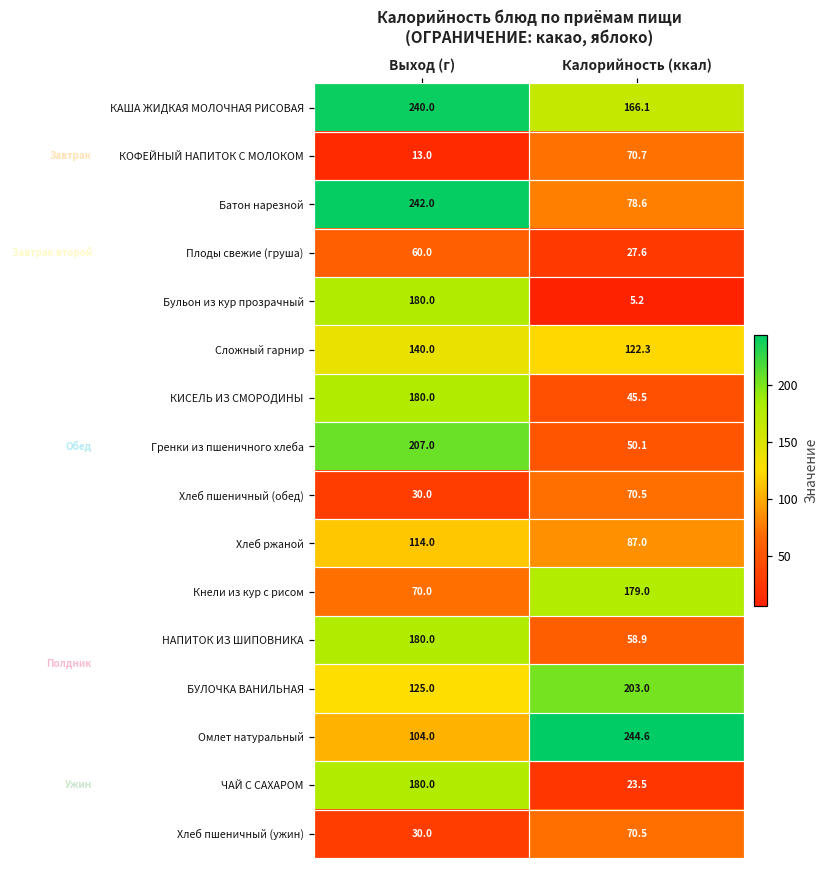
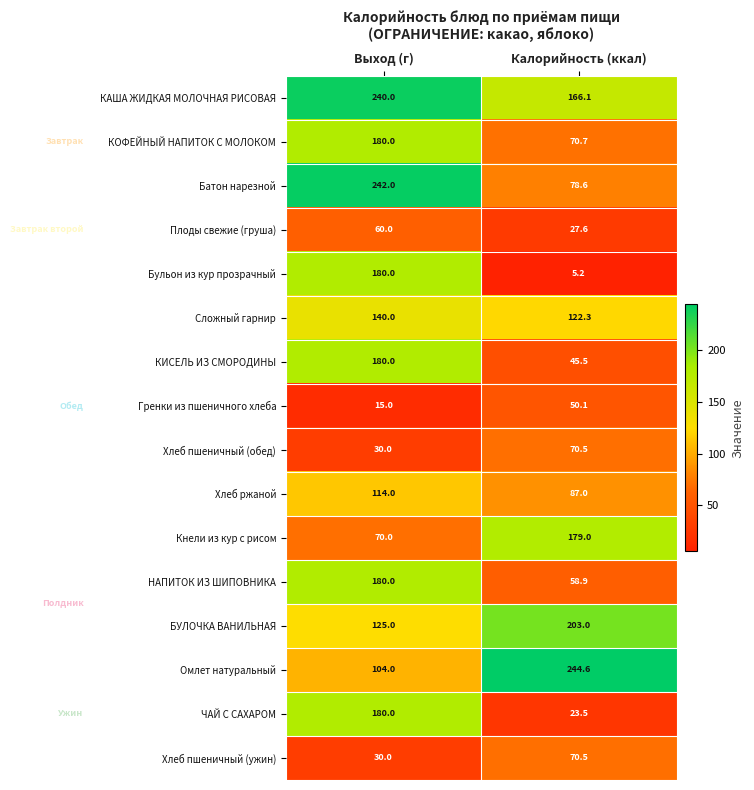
КОФЕЙНЫЙ НАПИТОК С МОЛОКОМ, Выход (г): 13.0 -> 180.0
Гренки из пшеничного хлеба, Выход (г): 207.0 -> 15.0
